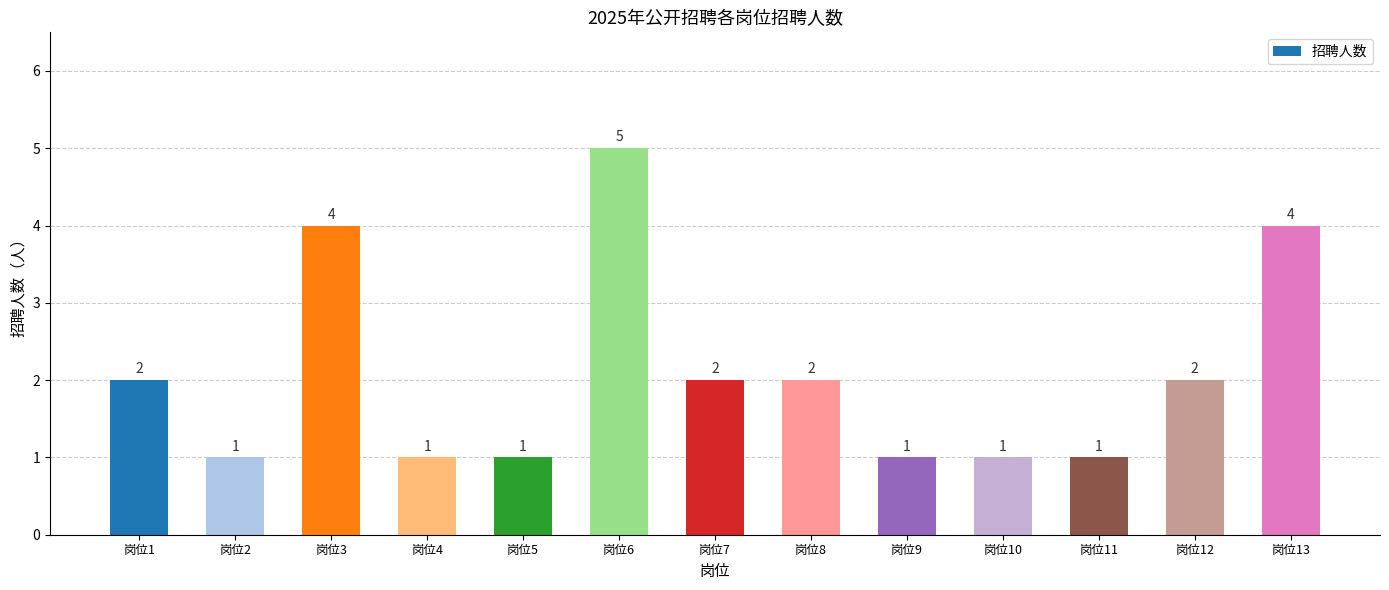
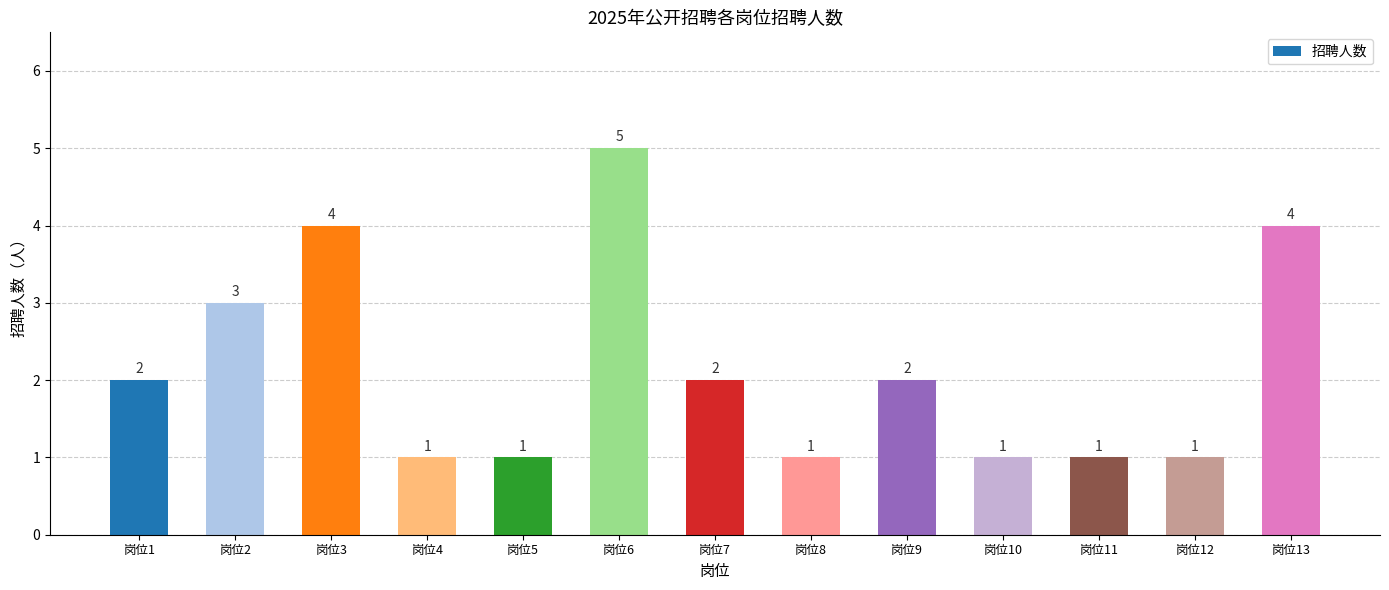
岗位2: 1 -> 3
岗位8: 2 -> 1
岗位9: 1 -> 2
岗位12: 2 -> 1
